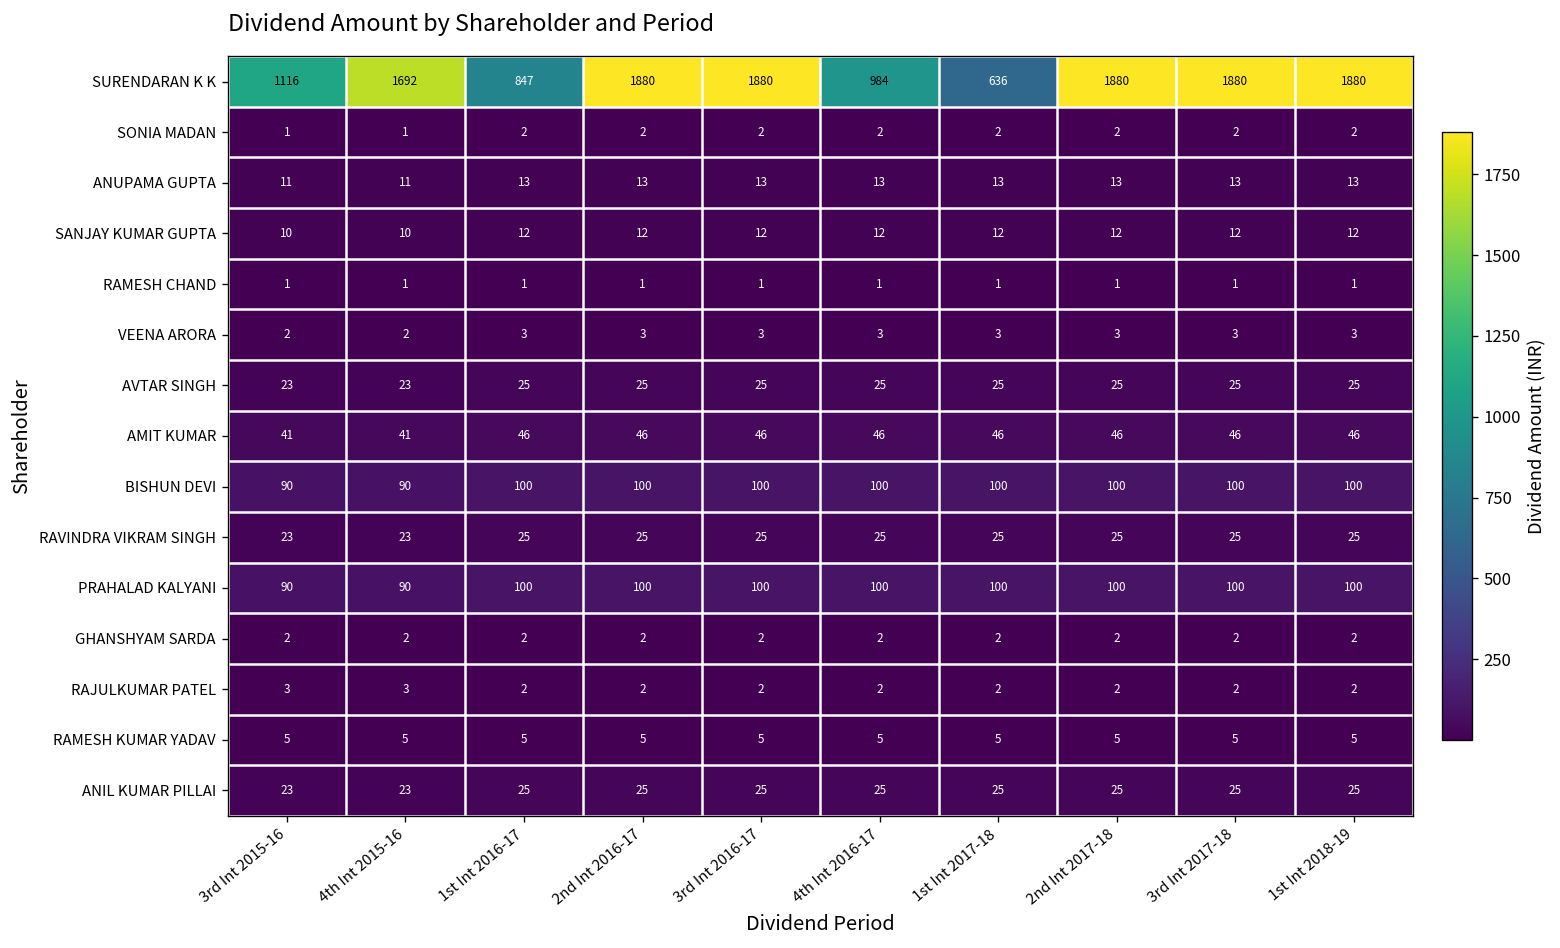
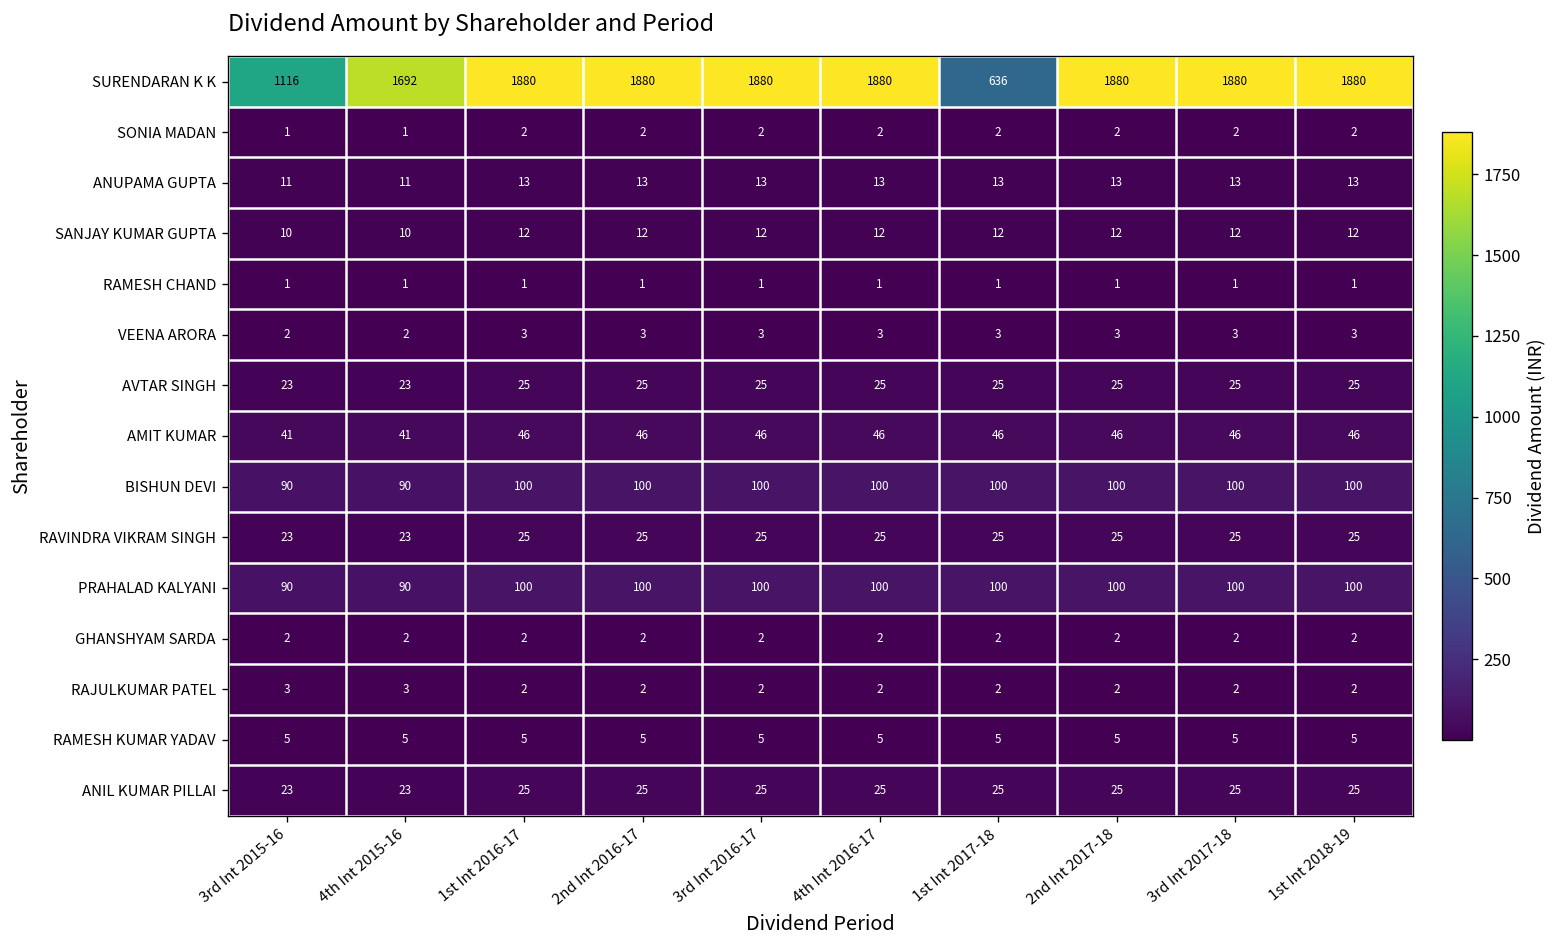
SURENDARAN K K, 1st Int 2016-17: 847 -> 1880
SURENDARAN K K, 4th Int 2016-17: 984 -> 1880
